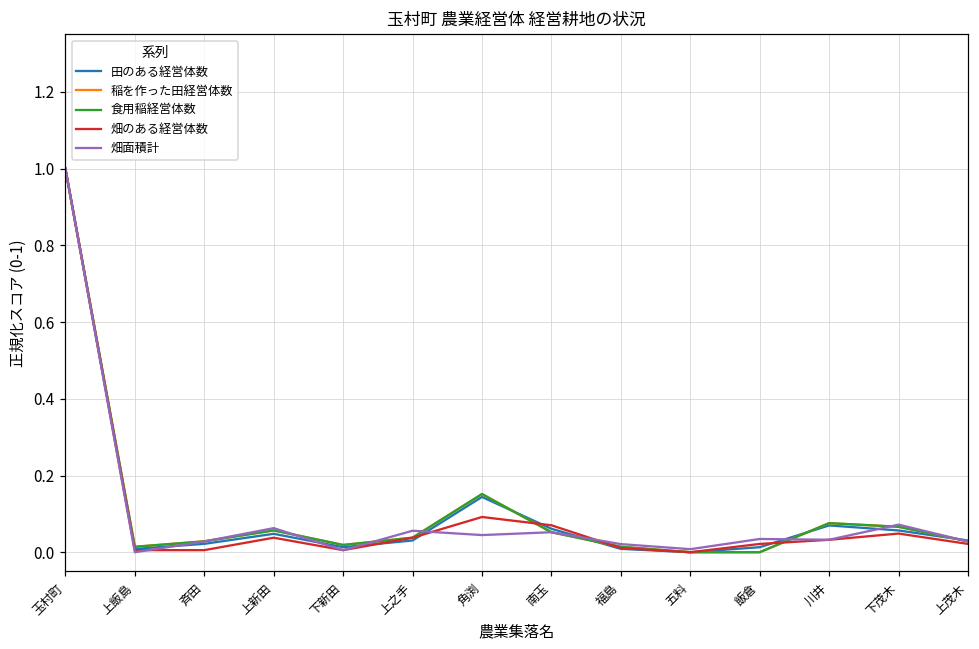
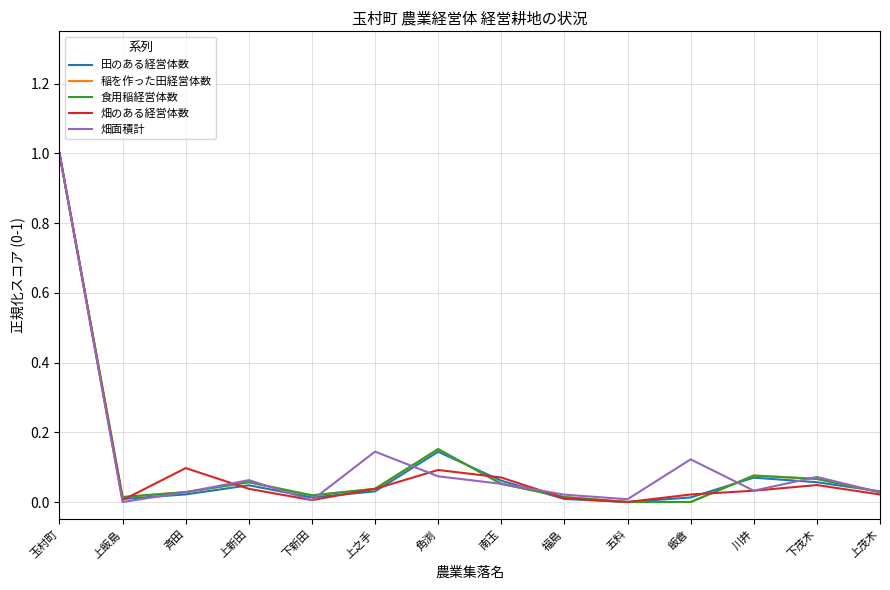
畑のある経営体数, 斉田: 0.01 -> 0.10
畑面積計, 上之手: 0.06 -> 0.14
畑面積計, 角渕: 0.04 -> 0.07
畑面積計, 飯倉: 0.03 -> 0.12
